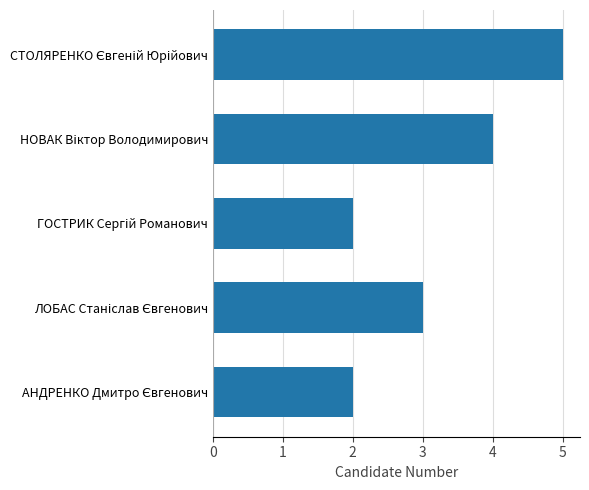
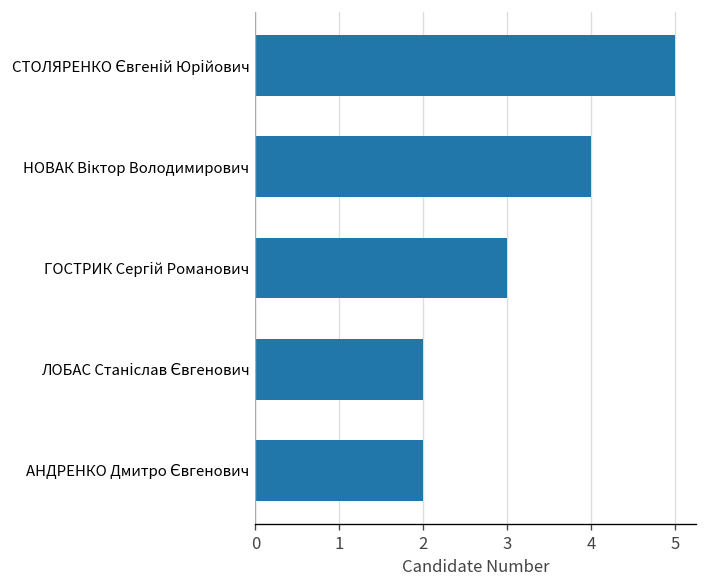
ГОСТРИК Сергій Романович: 2 -> 3
ЛОБАС Станіслав Євгенович: 3 -> 2
